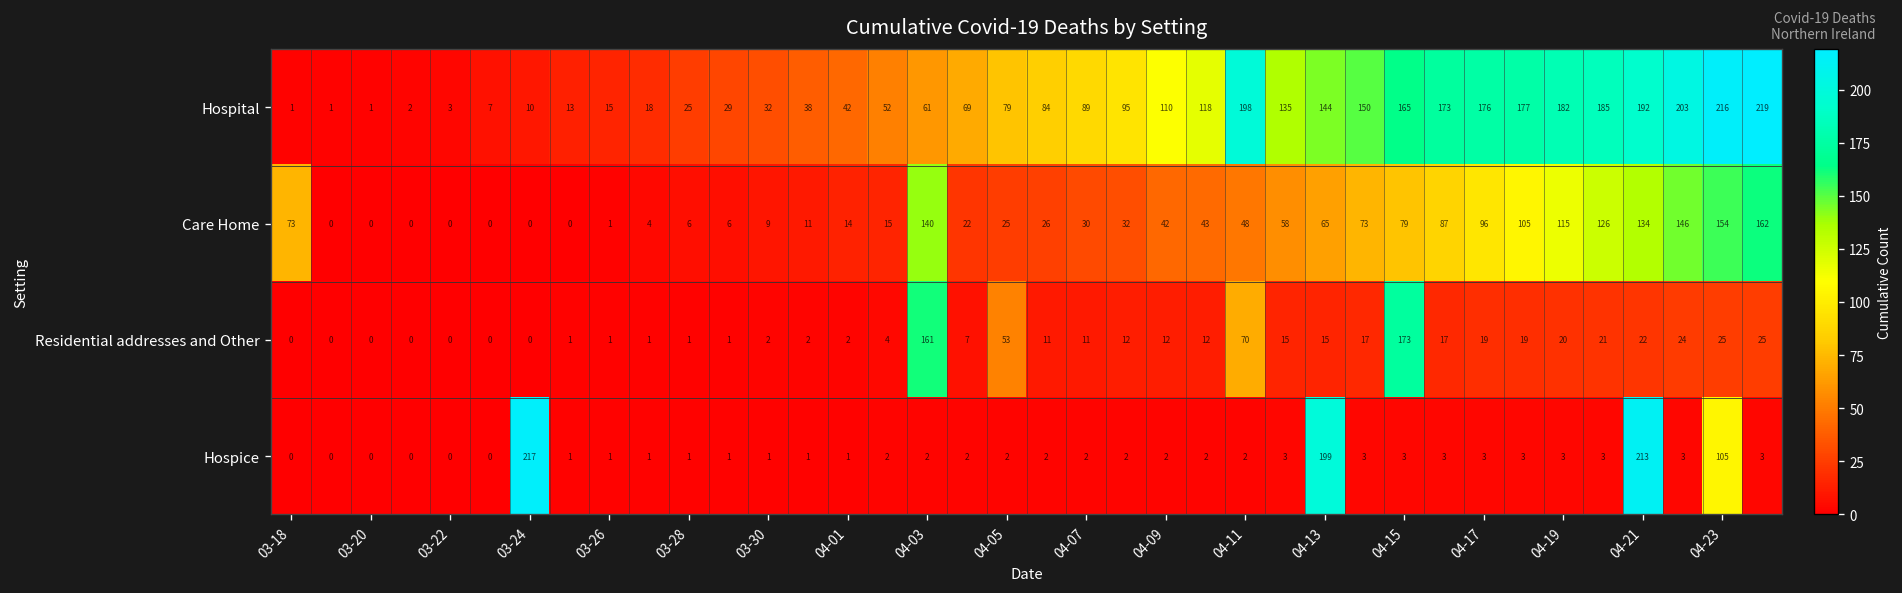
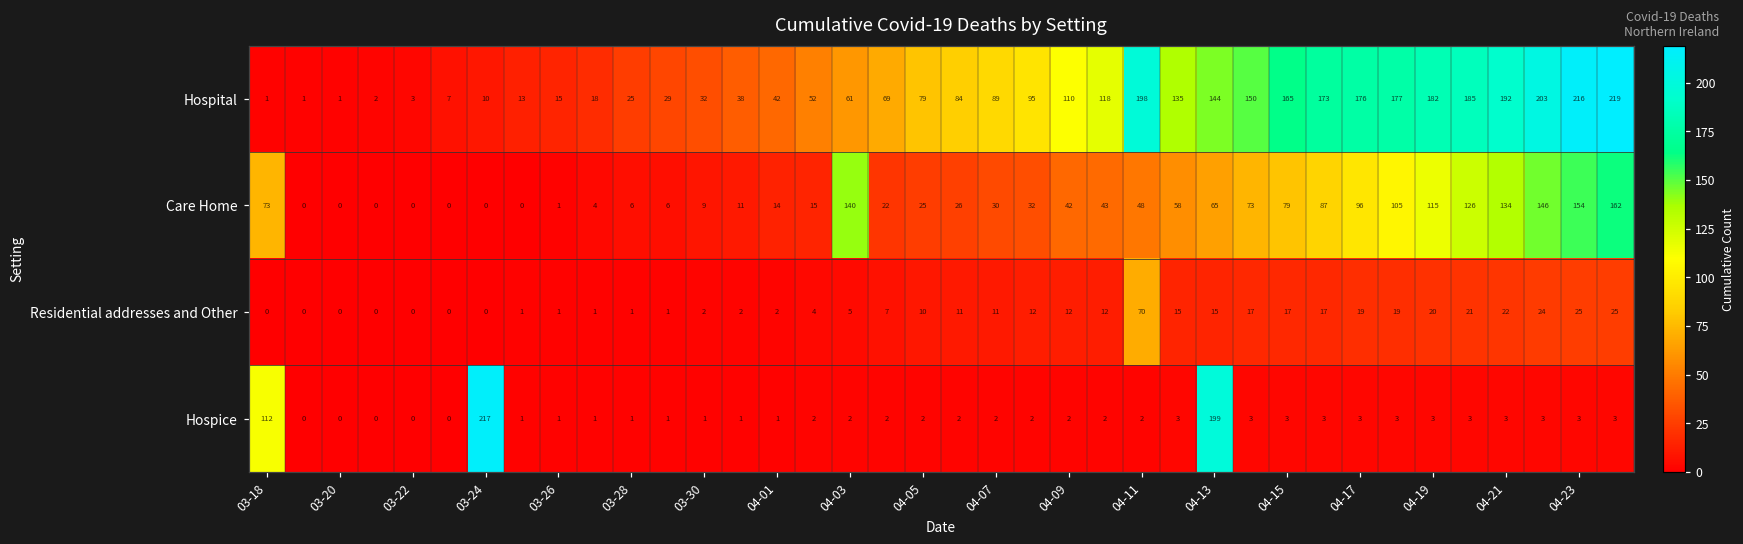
Residential addresses and Other, 04-03: 161 -> 5
Residential addresses and Other, 04-05: 53 -> 10
Residential addresses and Other, 04-15: 173 -> 17
Hospice, 03-18: 0 -> 112
Hospice, 04-21: 213 -> 3
Hospice, 04-23: 105 -> 3
